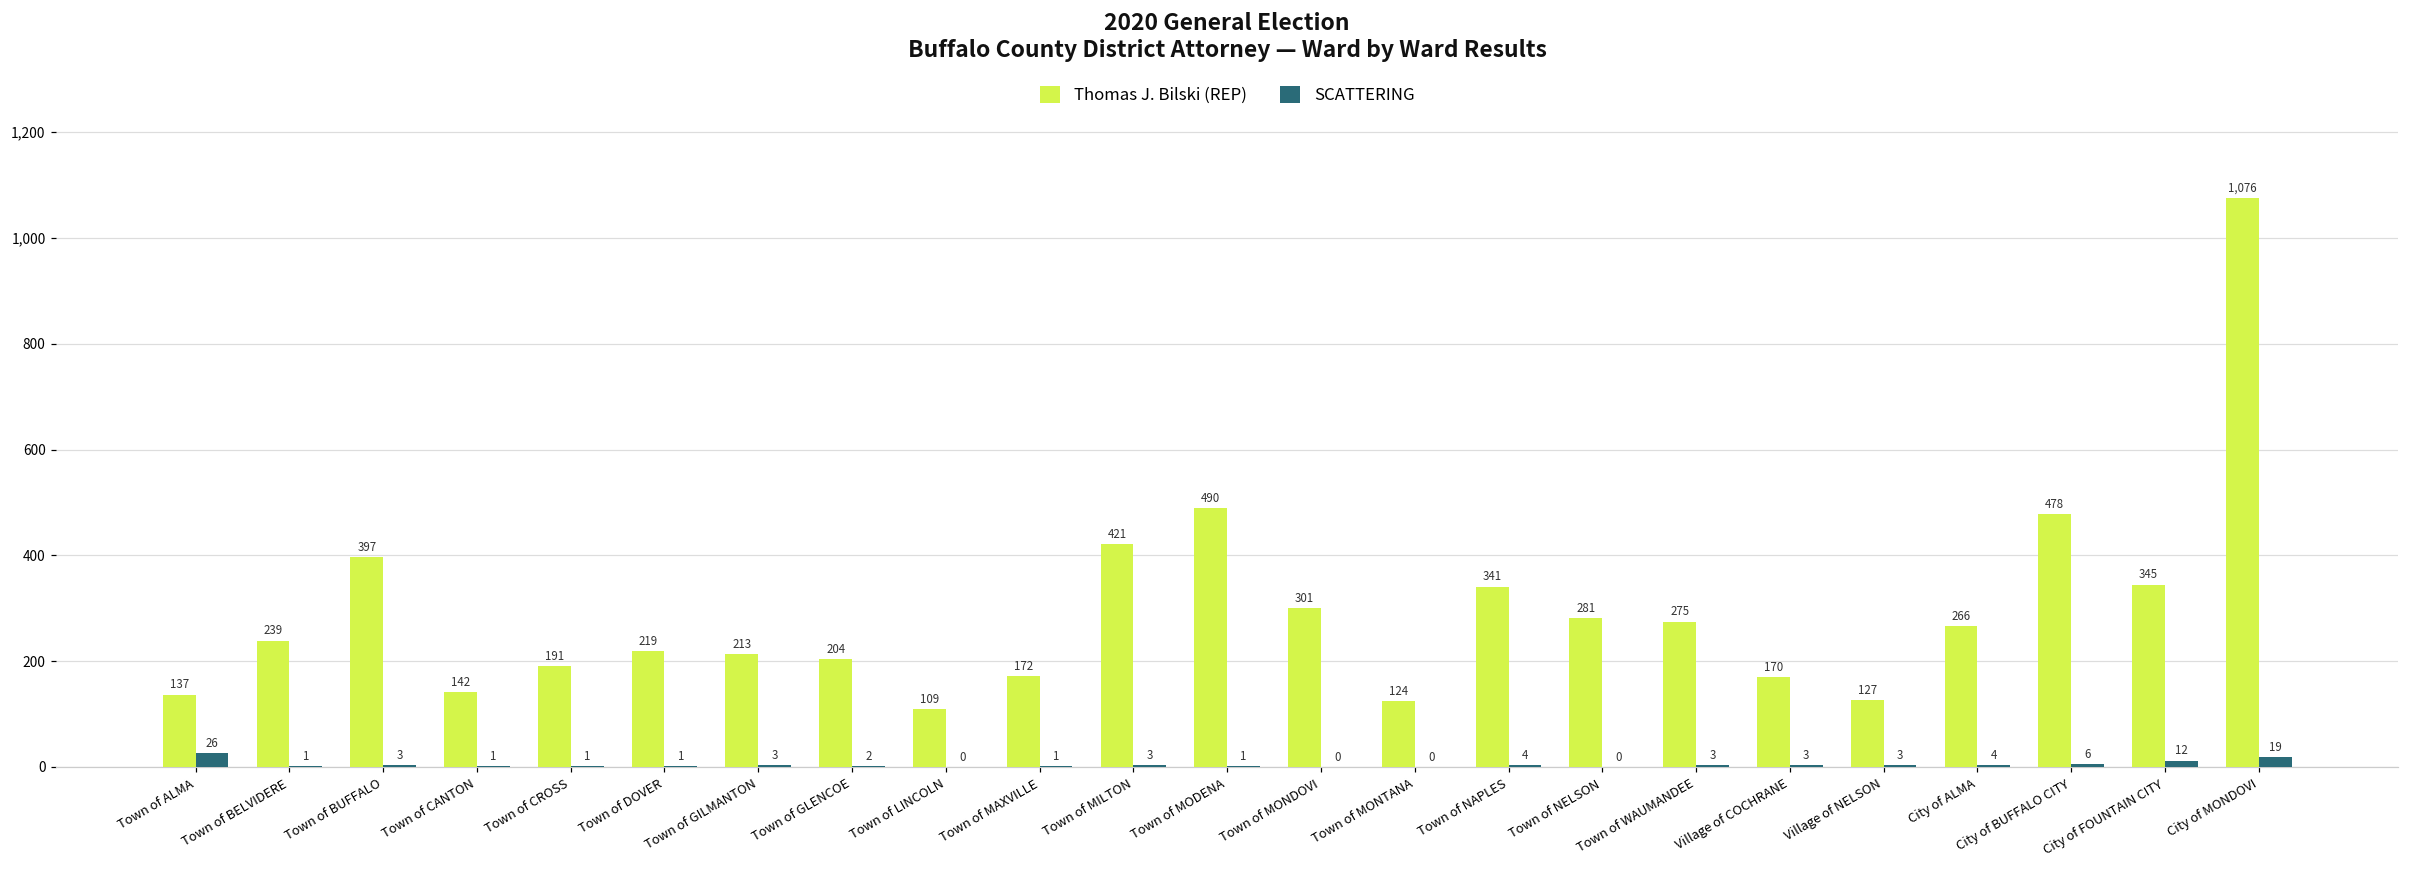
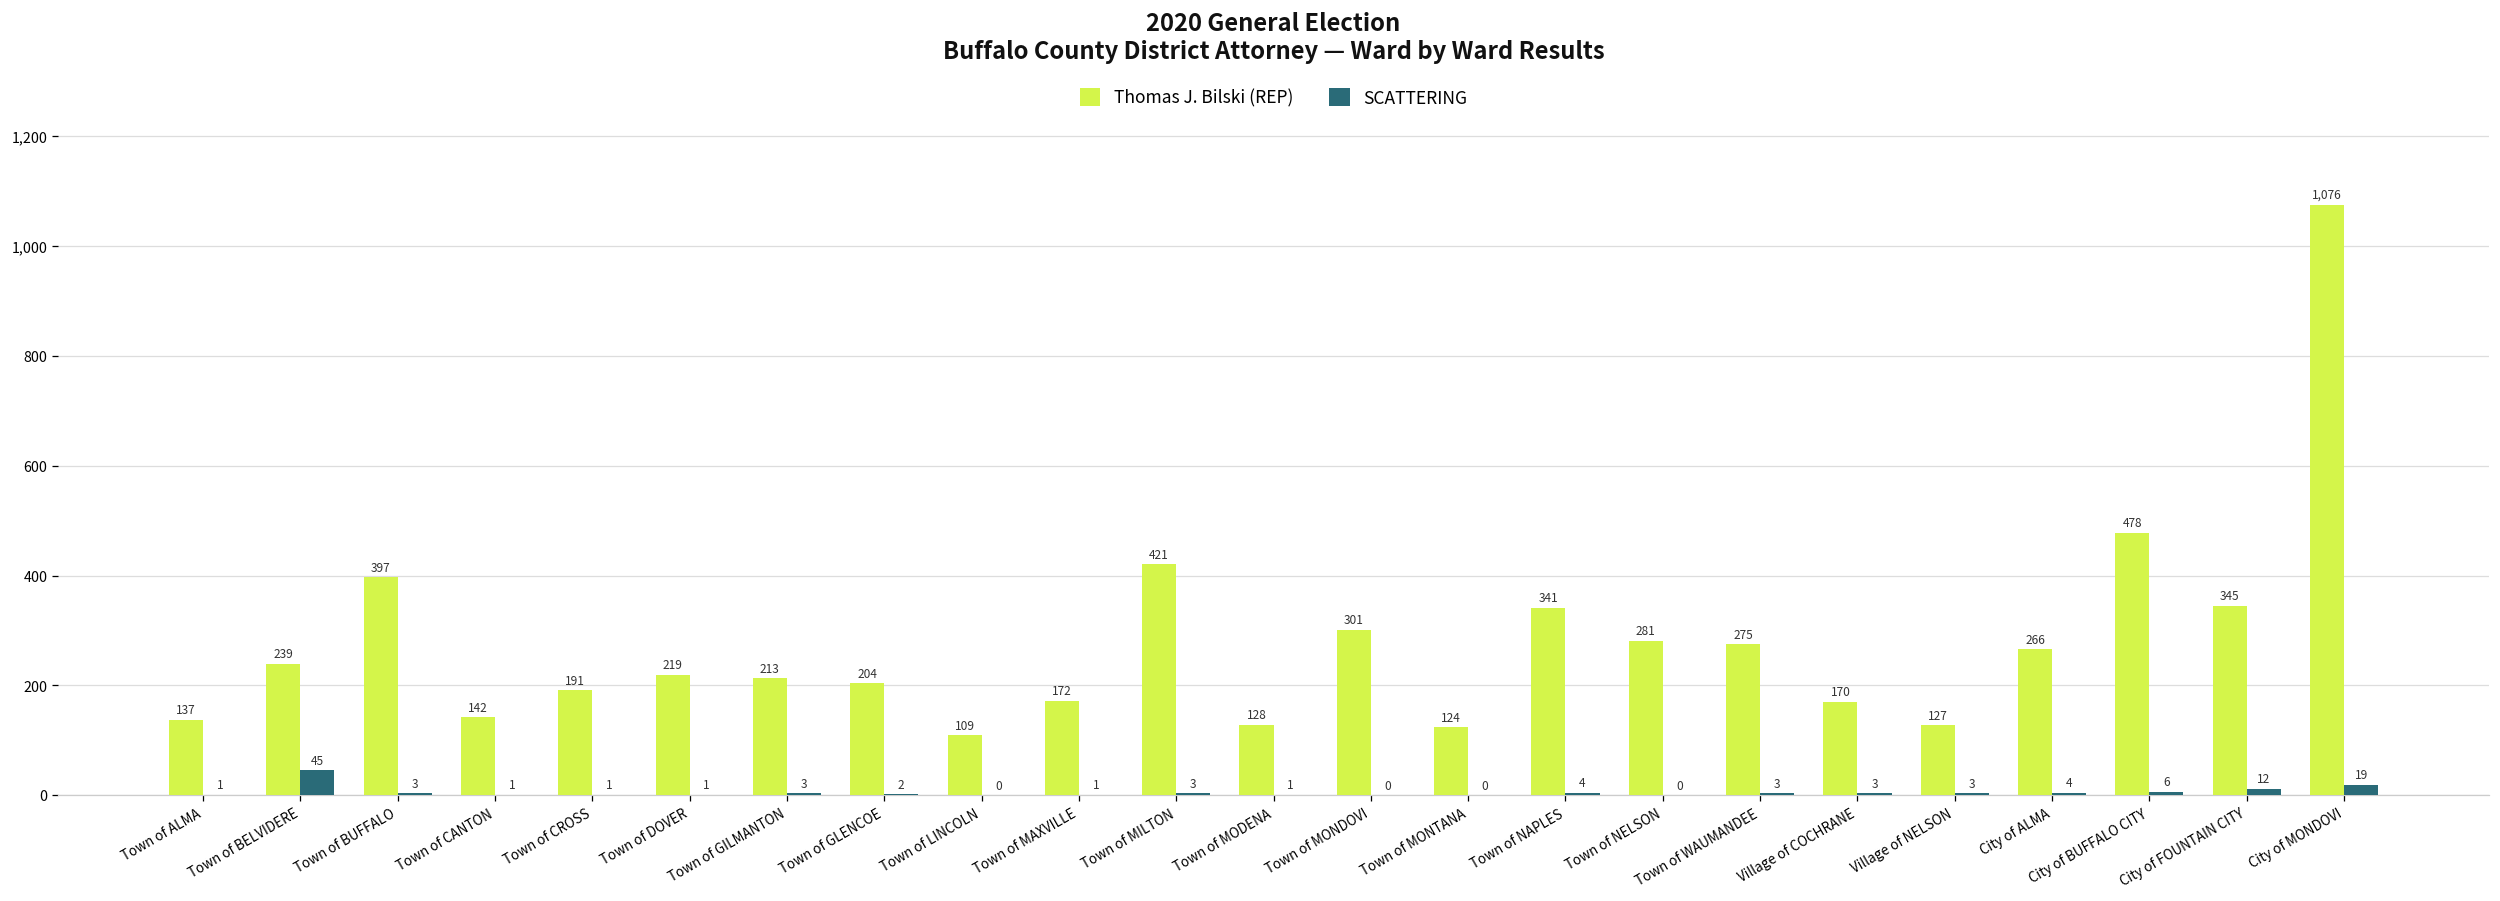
SCATTERING, Town of ALMA: 26 -> 1
SCATTERING, Town of BELVIDERE: 1 -> 45
Thomas J. Bilski (REP), Town of MODENA: 490 -> 128
